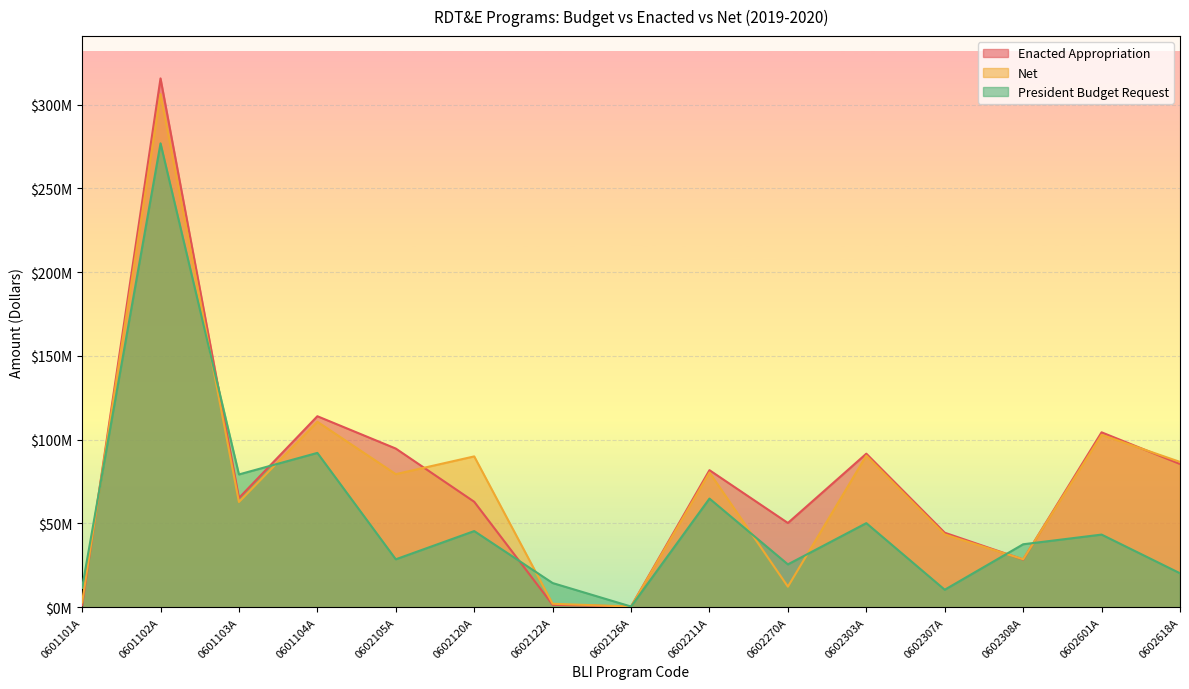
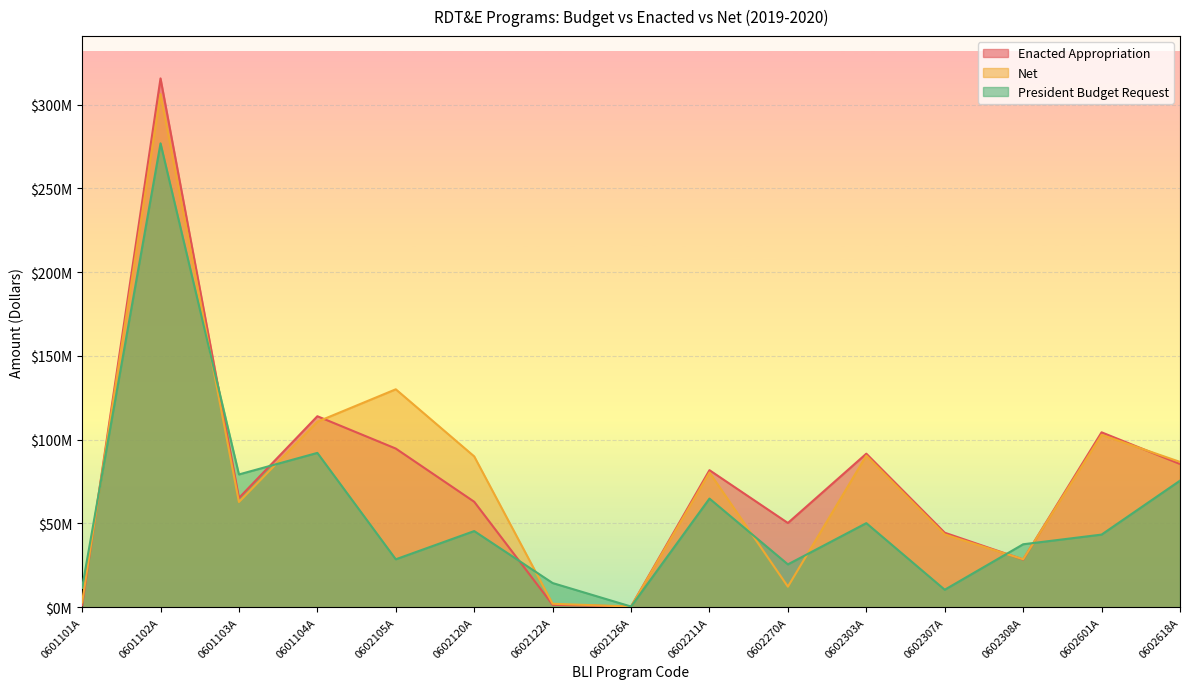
Net, 0602105A: $79000000 -> $130000000
President Budget Request, 0602618A: $20000000 -> $76000000
